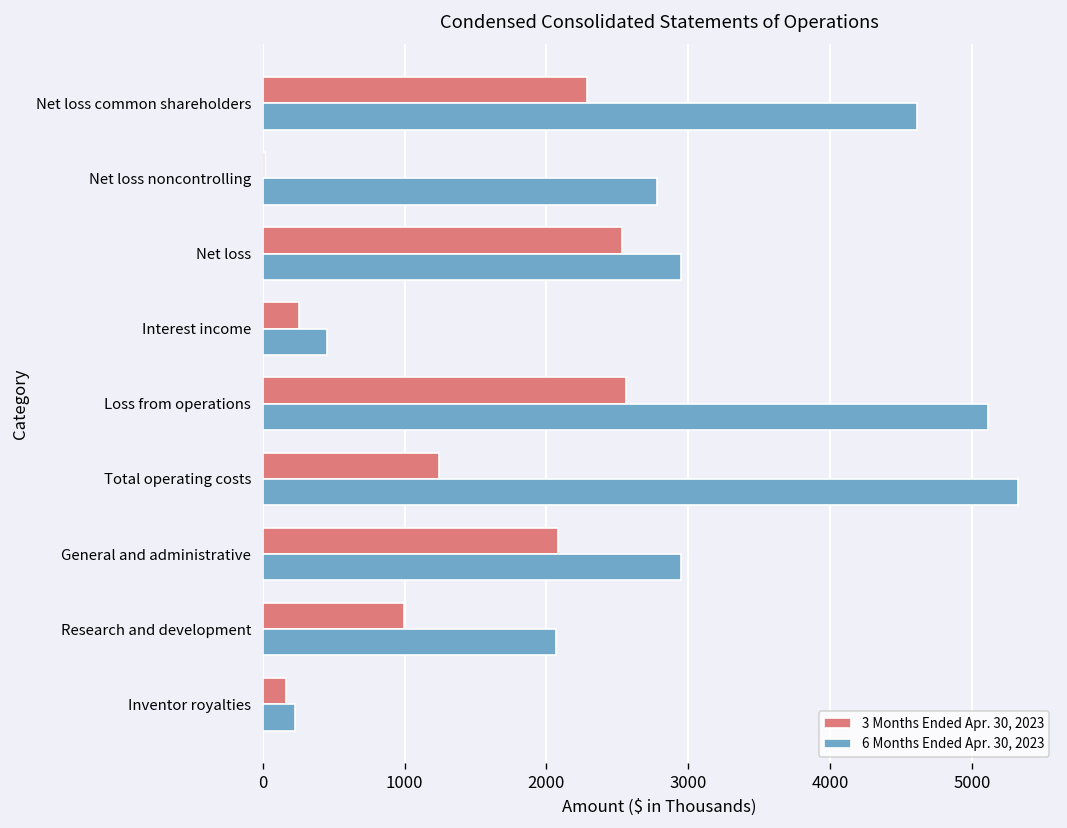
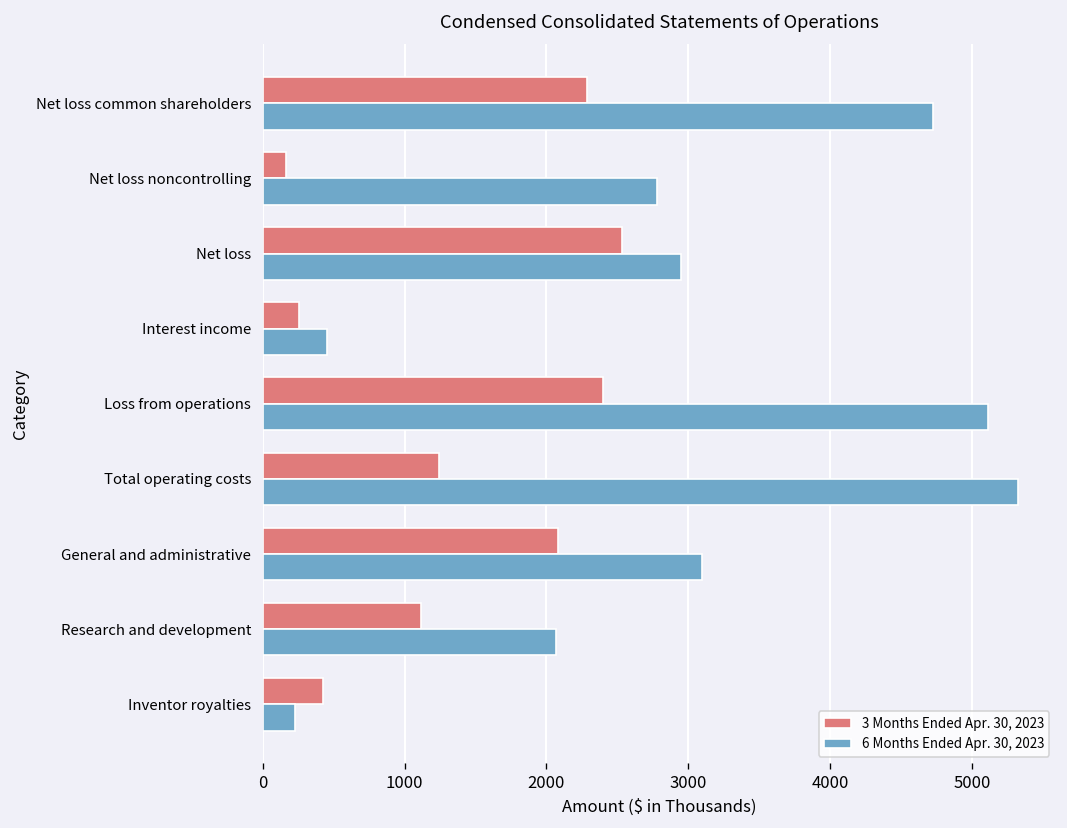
6 Months Ended Apr. 30, 2023, Net loss common shareholders: 4610 -> 4720
3 Months Ended Apr. 30, 2023, Net loss noncontrolling: 20 -> 170
3 Months Ended Apr. 30, 2023, Loss from operations: 2560 -> 2400
6 Months Ended Apr. 30, 2023, General and administrative: 2950 -> 3100
3 Months Ended Apr. 30, 2023, Research and development: 1000 -> 1120
3 Months Ended Apr. 30, 2023, Inventor royalties: 160 -> 430
